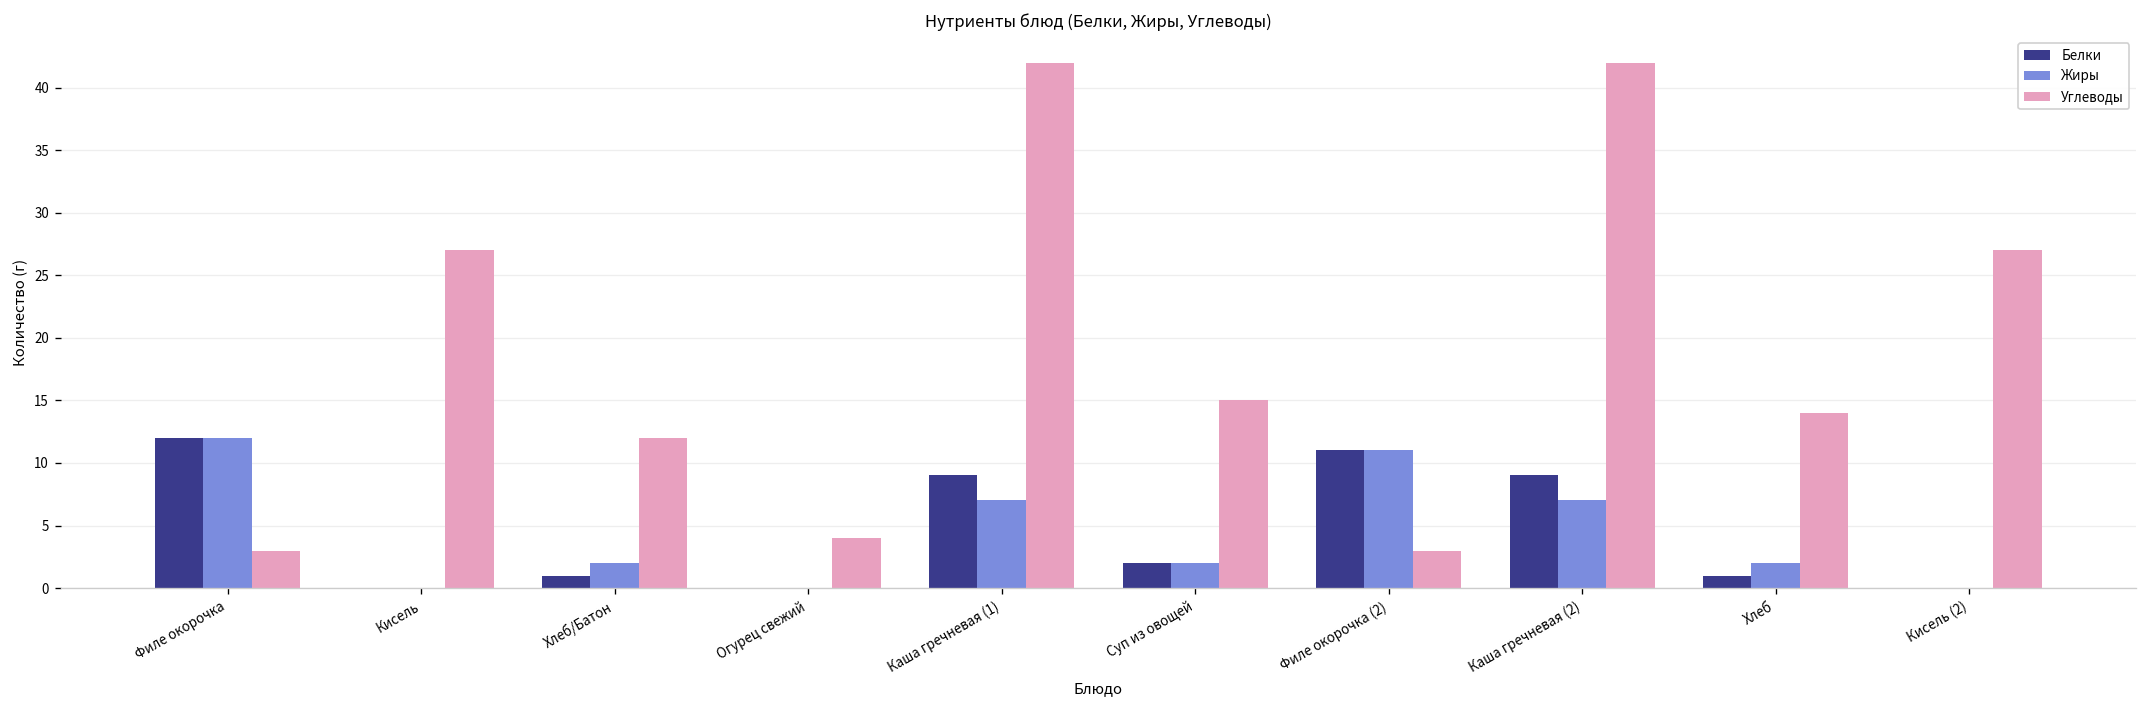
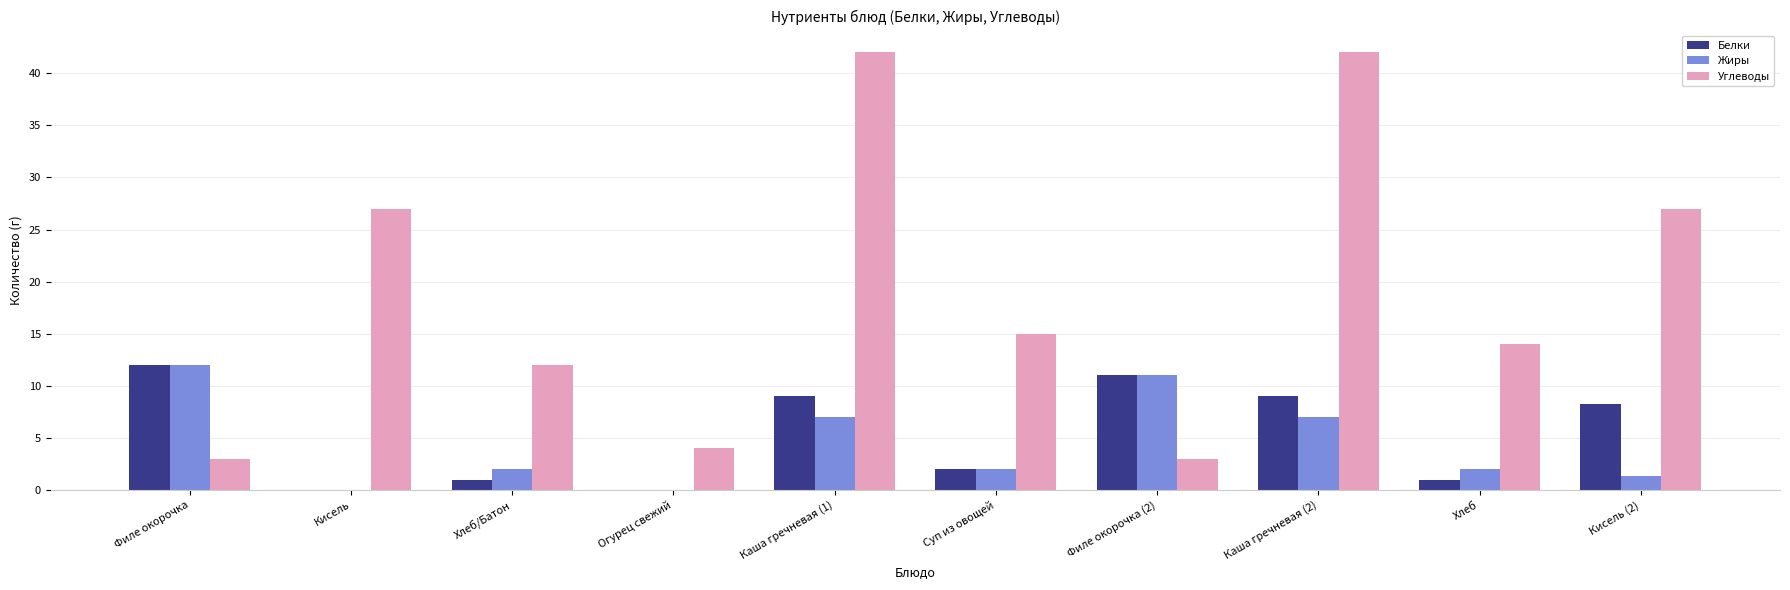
Белки, Кисель (2): 0.0 -> 8.3
Жиры, Кисель (2): 0.0 -> 1.3
